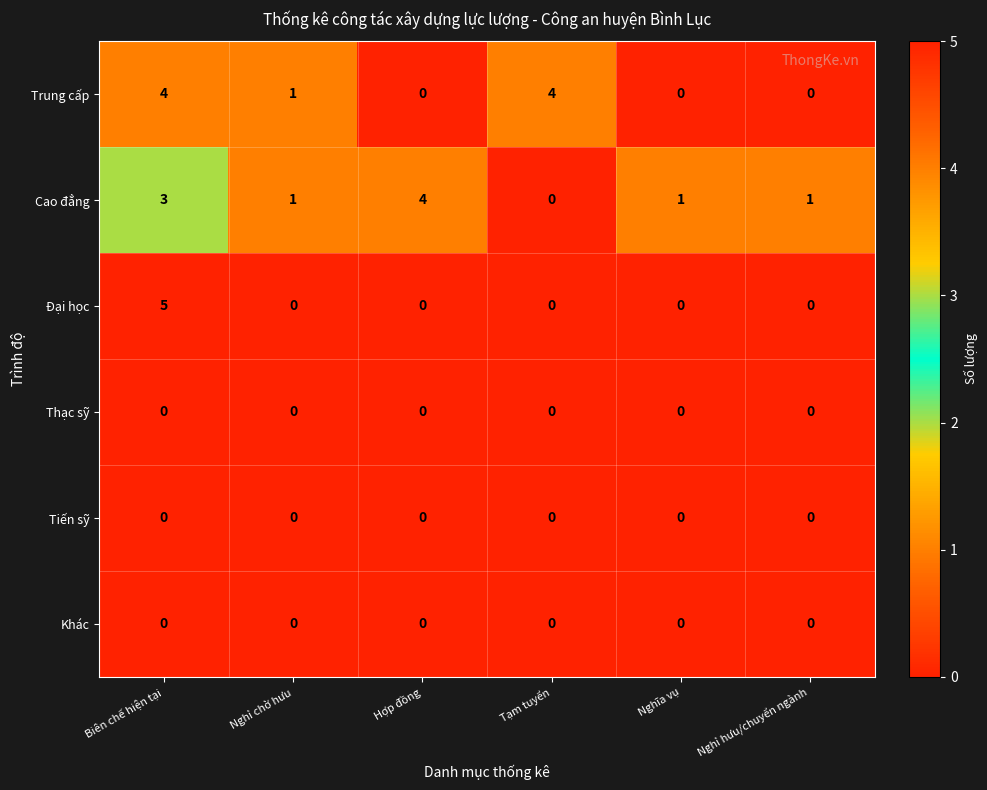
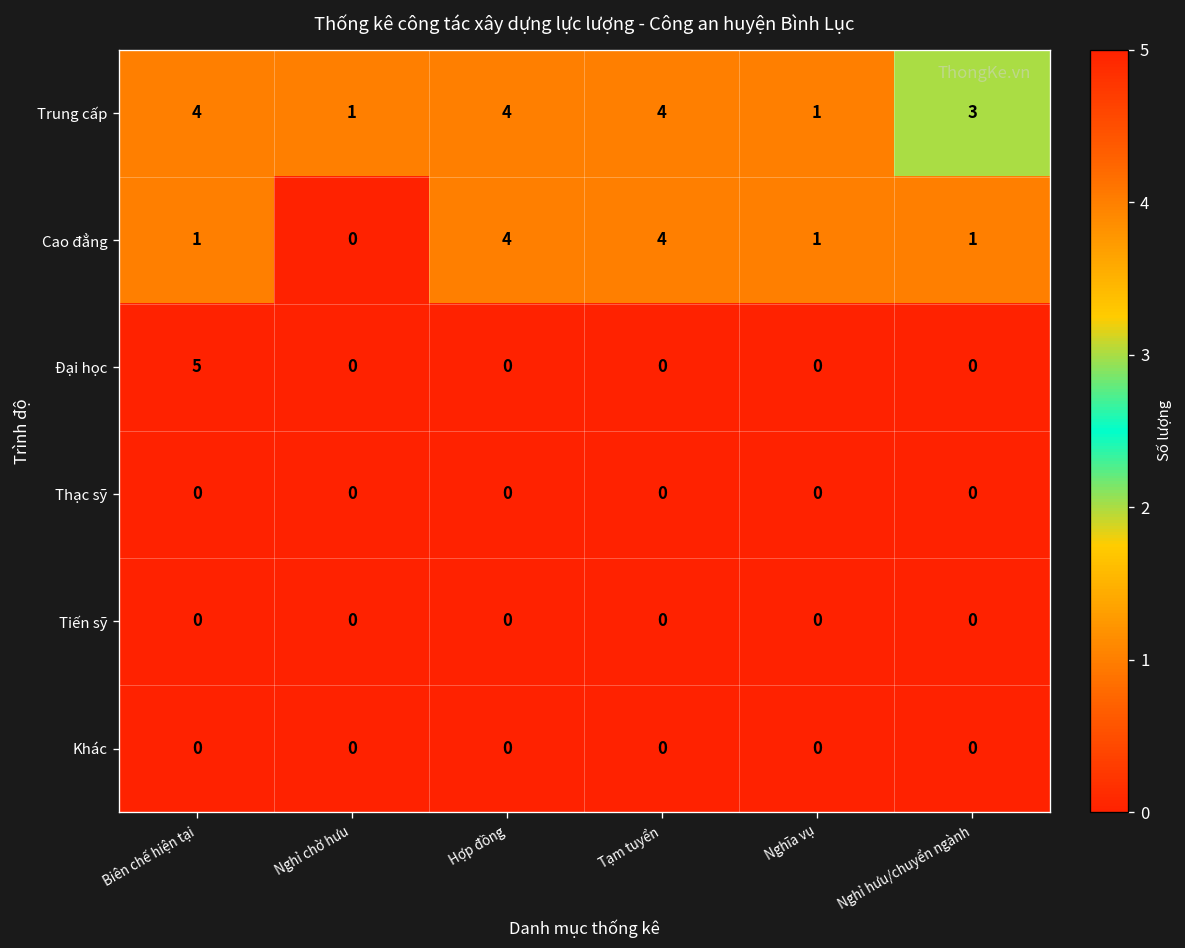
Trung cấp, Hợp đồng: 0 -> 4
Trung cấp, Nghĩa vụ: 0 -> 1
Trung cấp, Nghỉ hưu/chuyển ngành: 0 -> 3
Cao đẳng, Biên chế hiện tại: 3 -> 1
Cao đẳng, Nghỉ chờ hưu: 1 -> 0
Cao đẳng, Tạm tuyển: 0 -> 4
